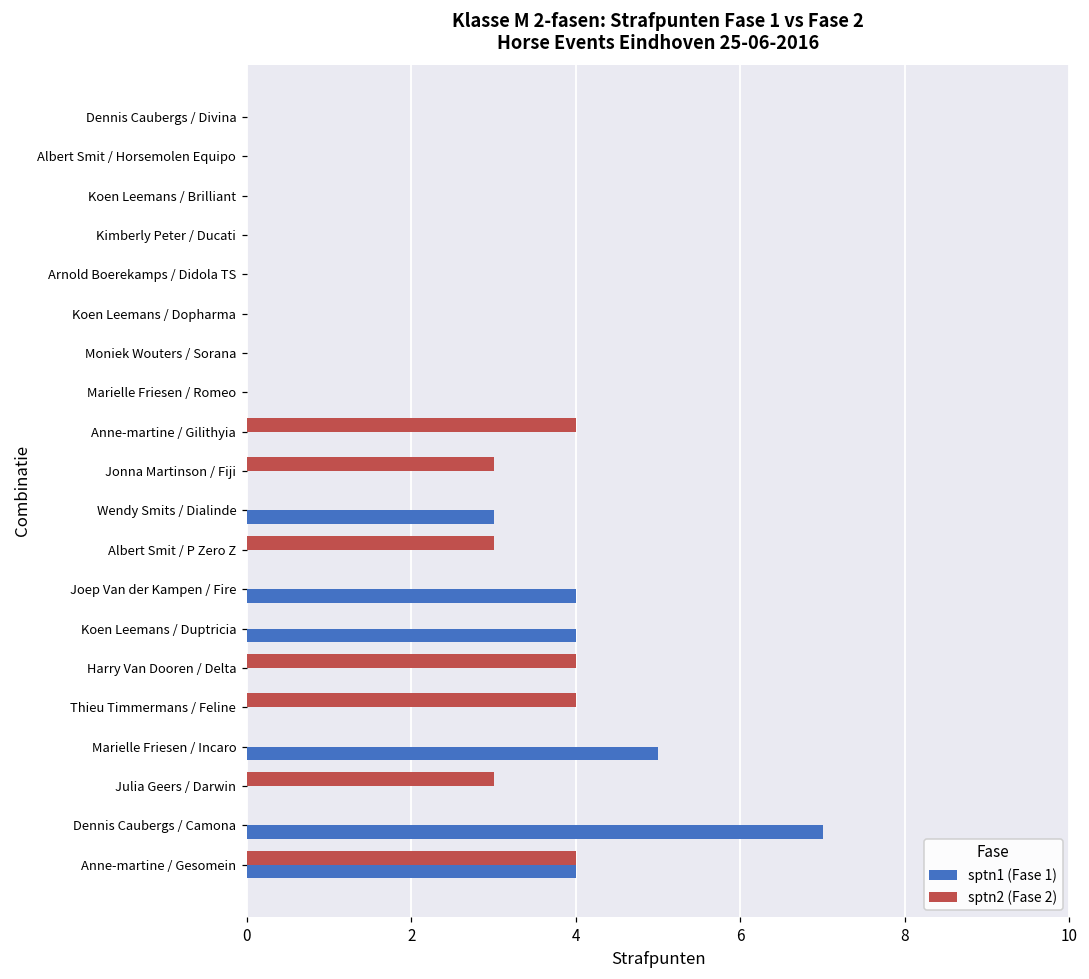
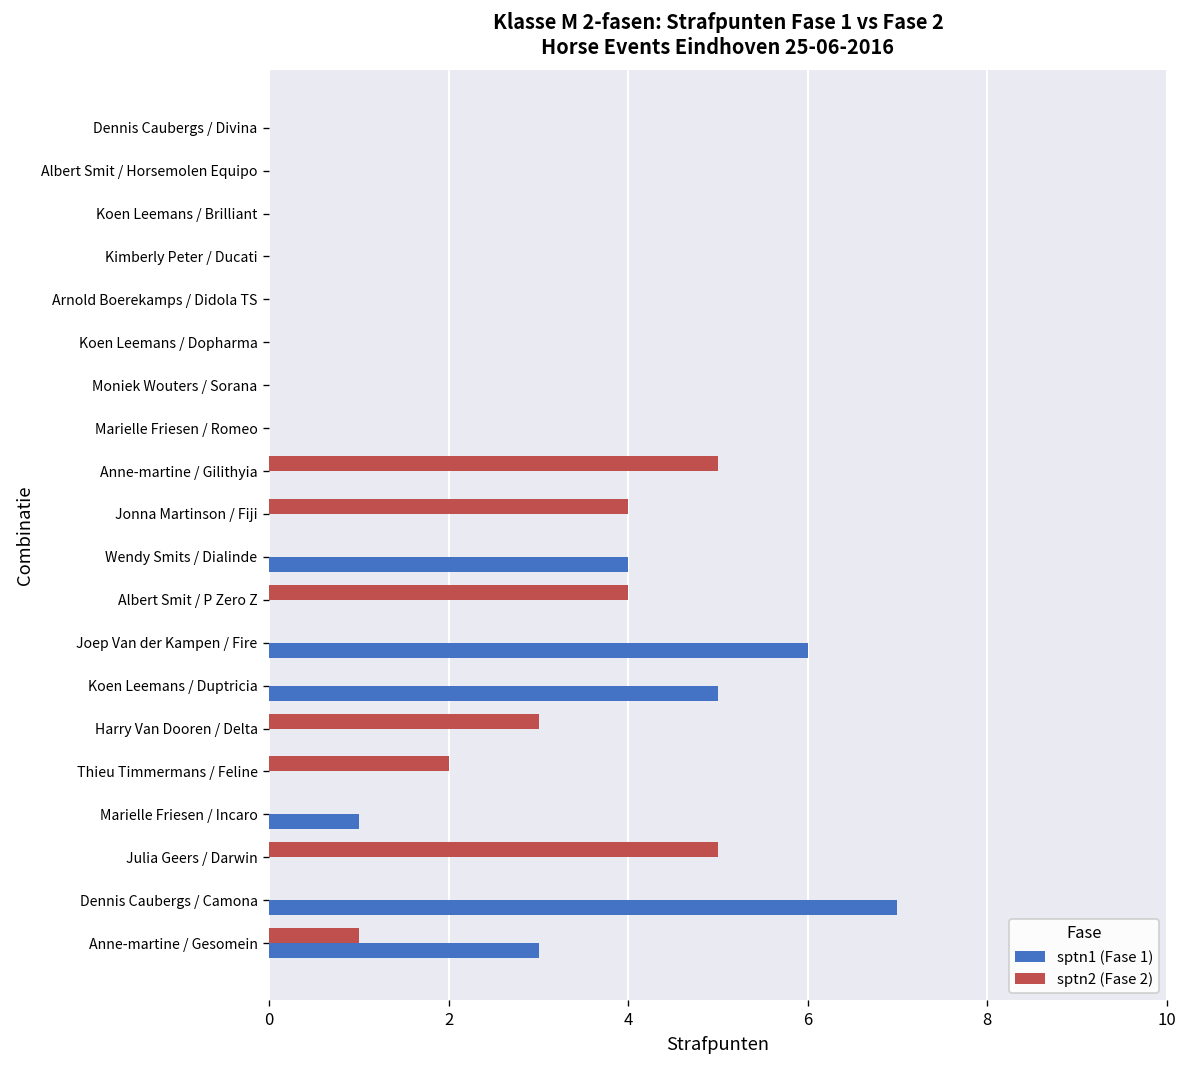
sptn2 (Fase 2), Anne-martine / Gilithyia: 4 -> 5
sptn2 (Fase 2), Jonna Martinson / Fiji: 3 -> 4
sptn1 (Fase 1), Wendy Smits / Dialinde: 3 -> 4
sptn2 (Fase 2), Albert Smit / P Zero Z: 3 -> 4
sptn1 (Fase 1), Joep Van der Kampen / Fire: 4 -> 6
sptn1 (Fase 1), Koen Leemans / Duptricia: 4 -> 5
sptn2 (Fase 2), Harry Van Dooren / Delta: 4 -> 3
sptn2 (Fase 2), Thieu Timmermans / Feline: 4 -> 2
sptn1 (Fase 1), Marielle Friesen / Incaro: 5 -> 1
sptn2 (Fase 2), Julia Geers / Darwin: 3 -> 5
sptn2 (Fase 2), Anne-martine / Gesomein: 4 -> 1
sptn1 (Fase 1), Anne-martine / Gesomein: 4 -> 3
